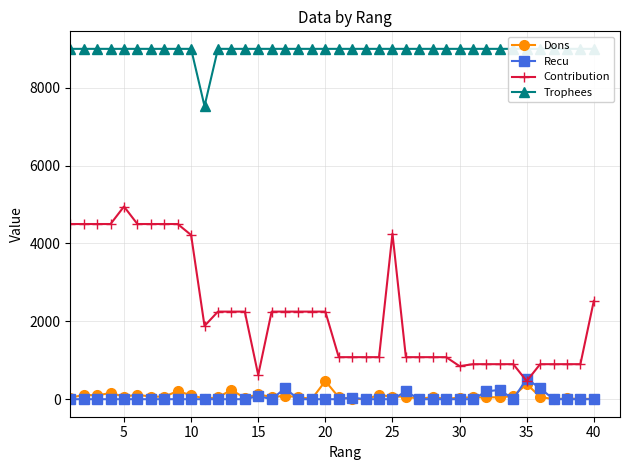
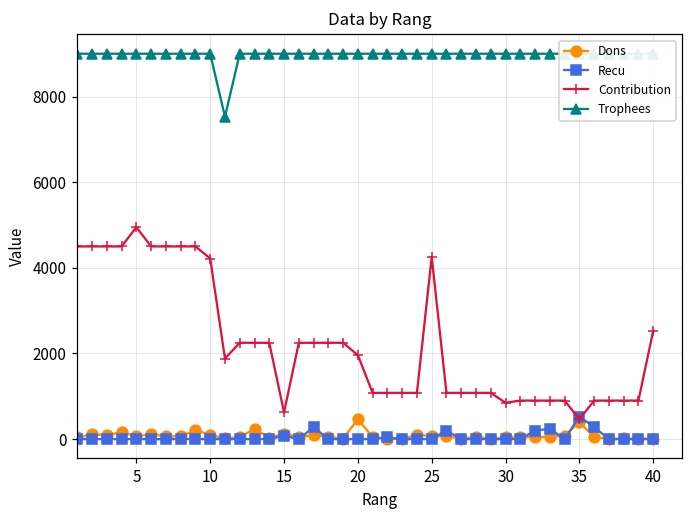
Contribution, 20: 2300 -> 2000
